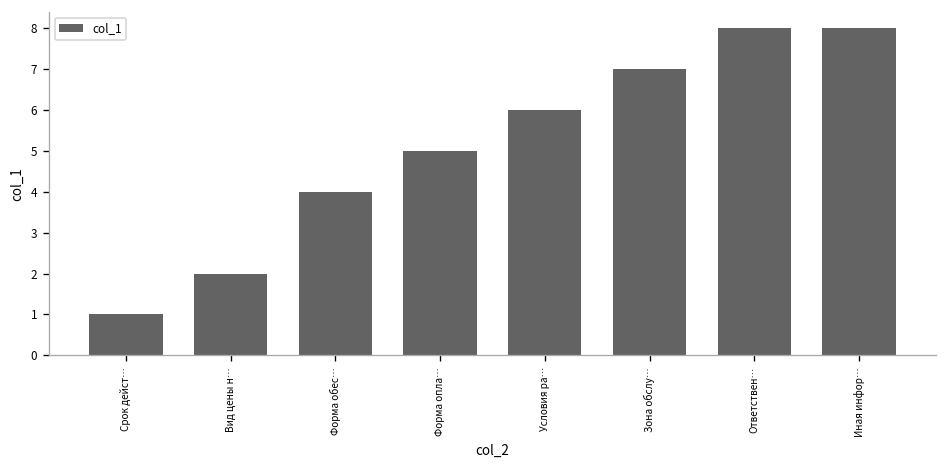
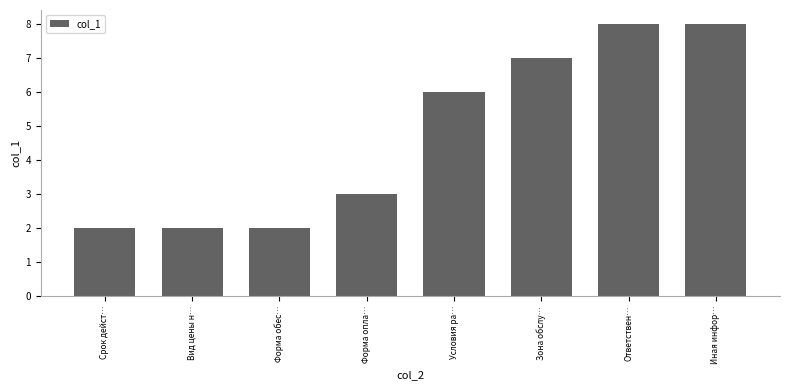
Срок дейст…: 1 -> 2
Форма обес…: 4 -> 2
Форма опла…: 5 -> 3
